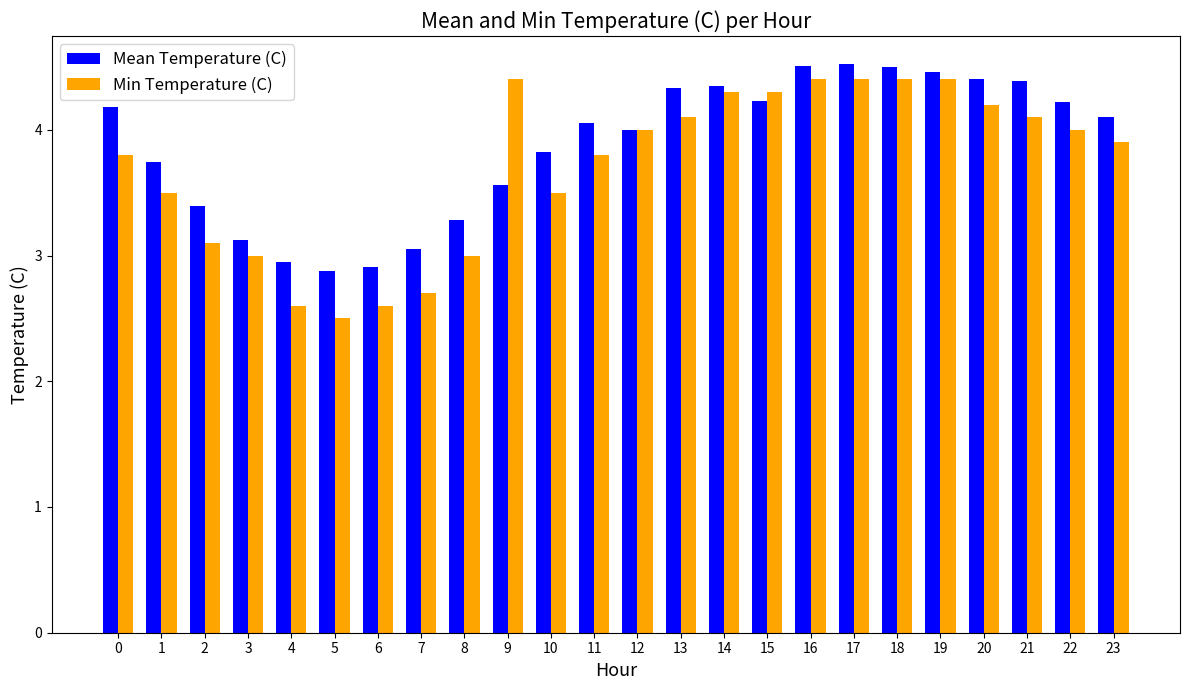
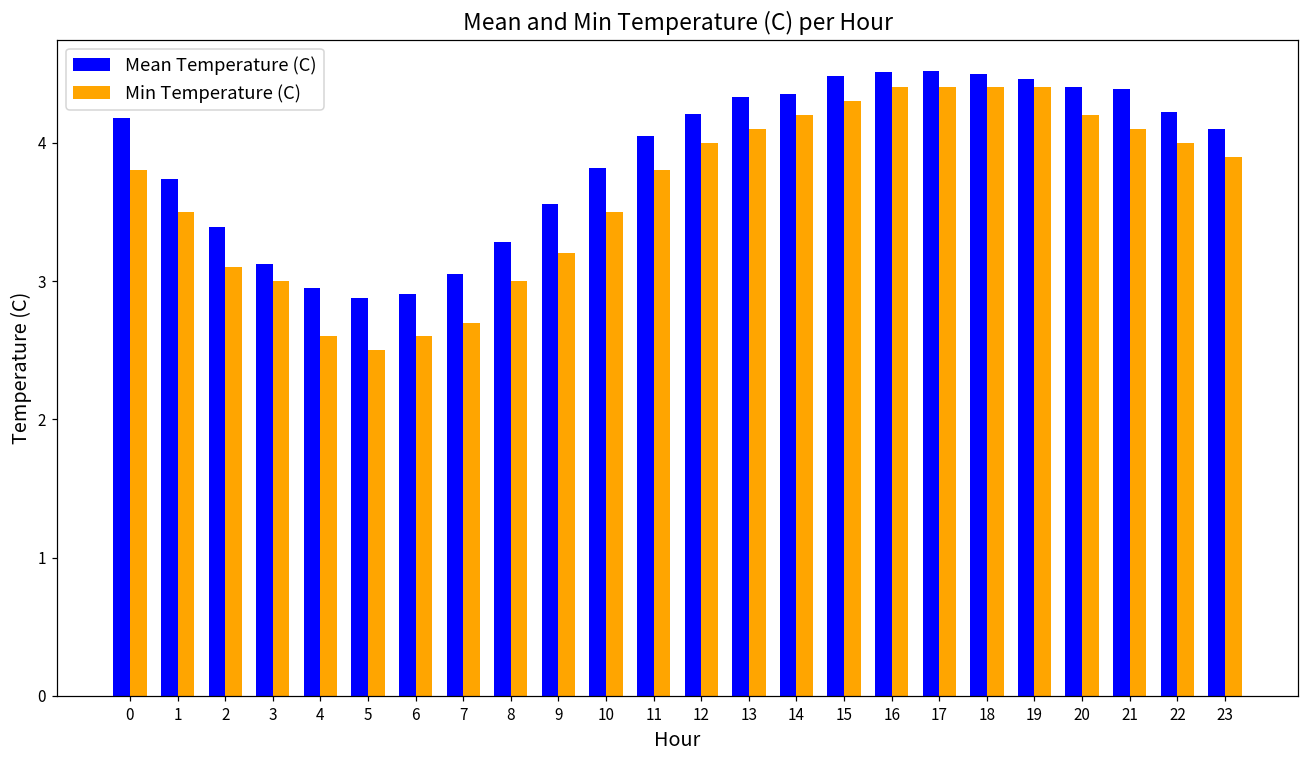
Min Temperature (C), 9: 4.4 -> 3.2
Mean Temperature (C), 12: 4.00 -> 4.21
Min Temperature (C), 14: 4.3 -> 4.2
Mean Temperature (C), 15: 4.23 -> 4.48
